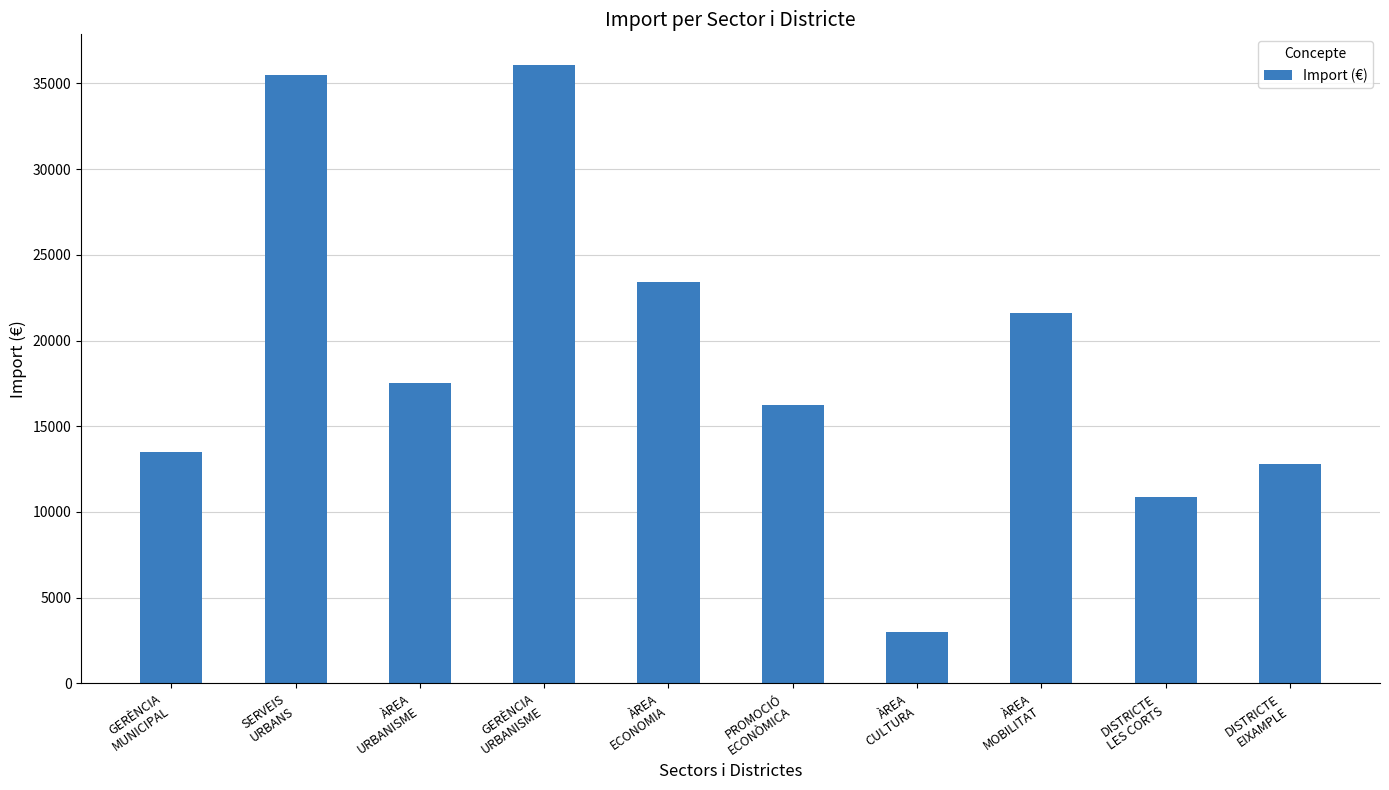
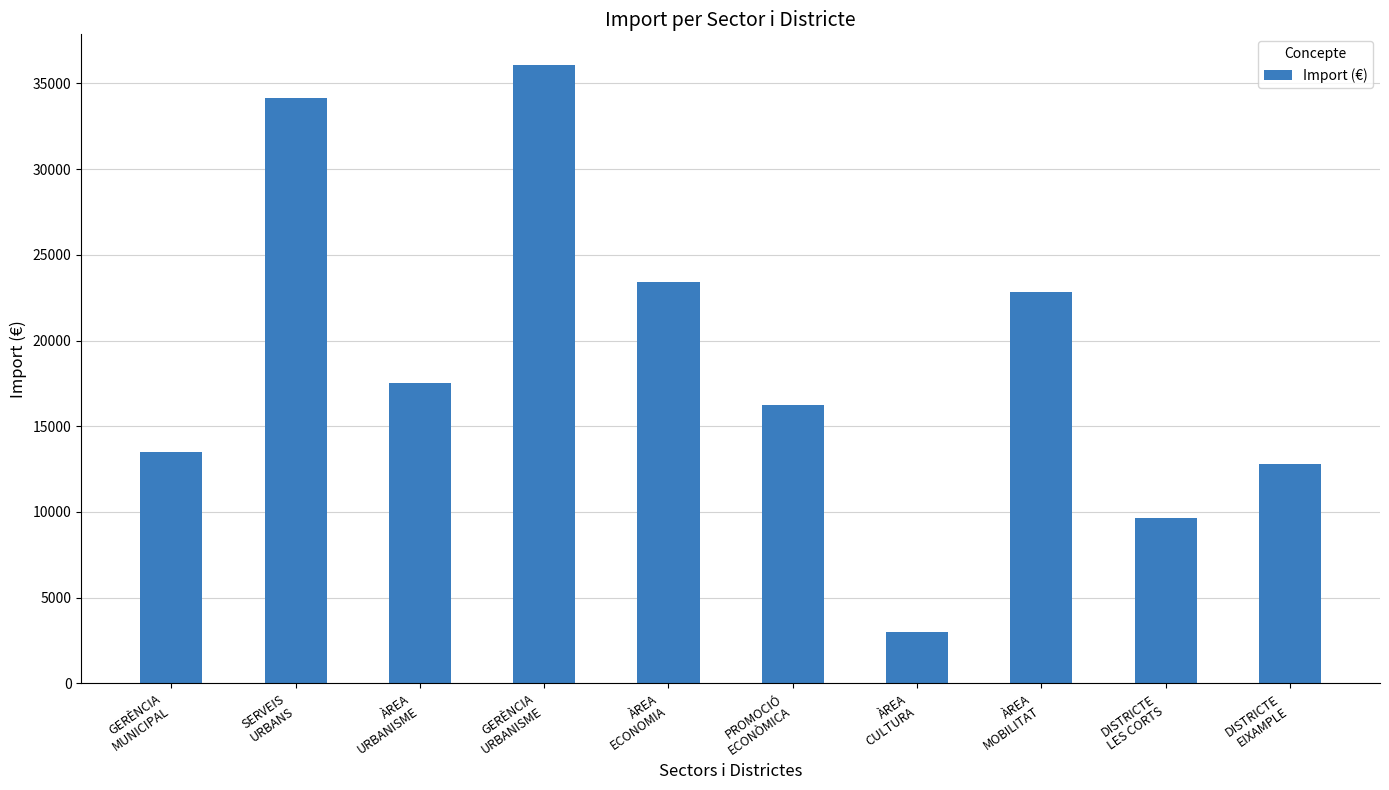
SERVEIS URBANS: 35500 -> 34200
ÀREA MOBILITAT: 21600 -> 22800
DISTRICTE LES CORTS: 10900 -> 9600
